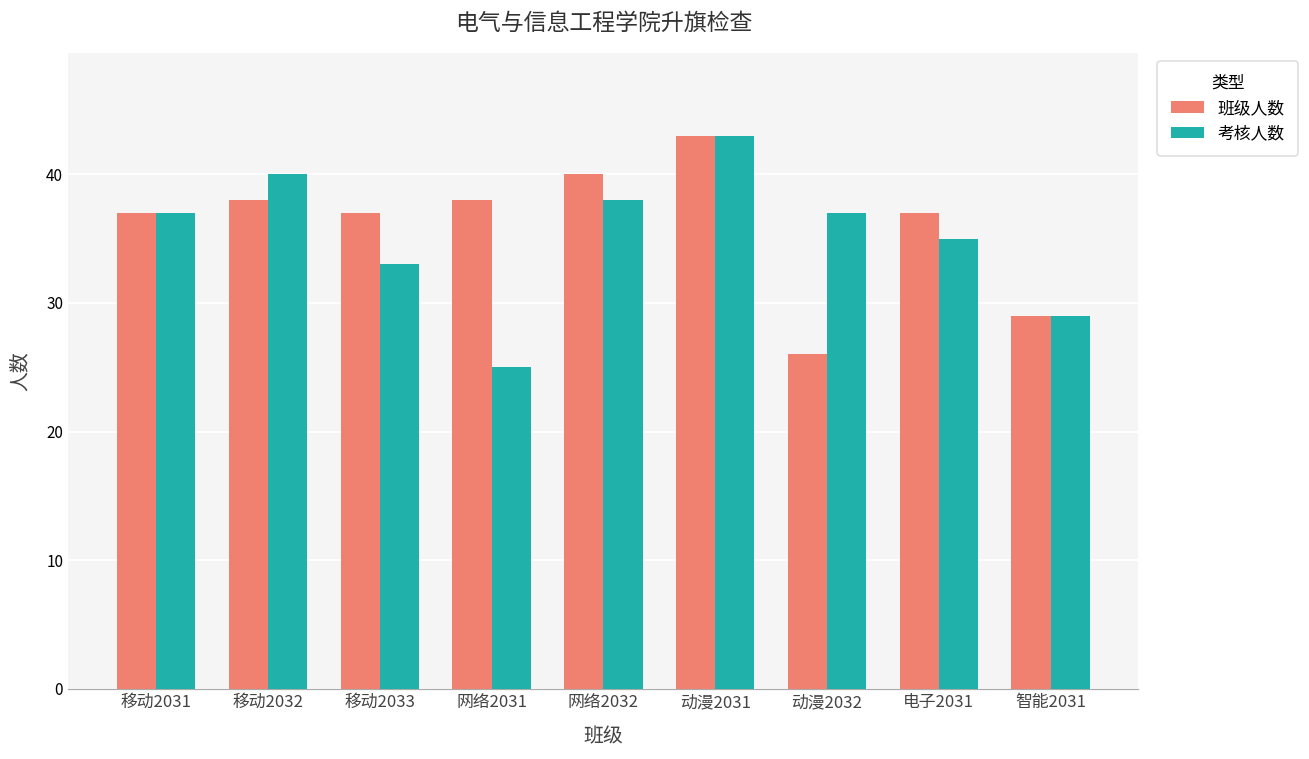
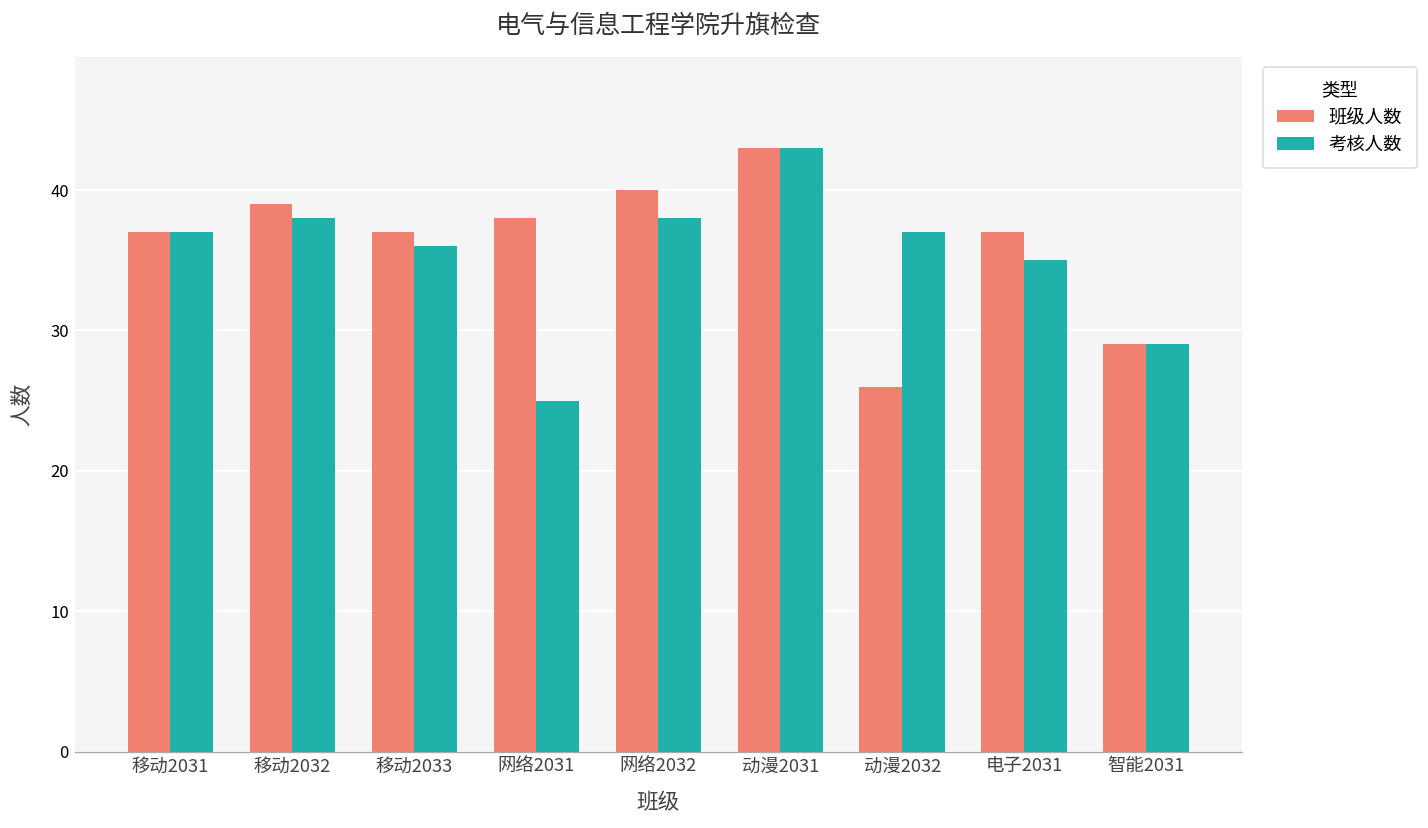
班级人数, 移动2032: 38 -> 39
考核人数, 移动2032: 40 -> 38
考核人数, 移动2033: 33 -> 36
